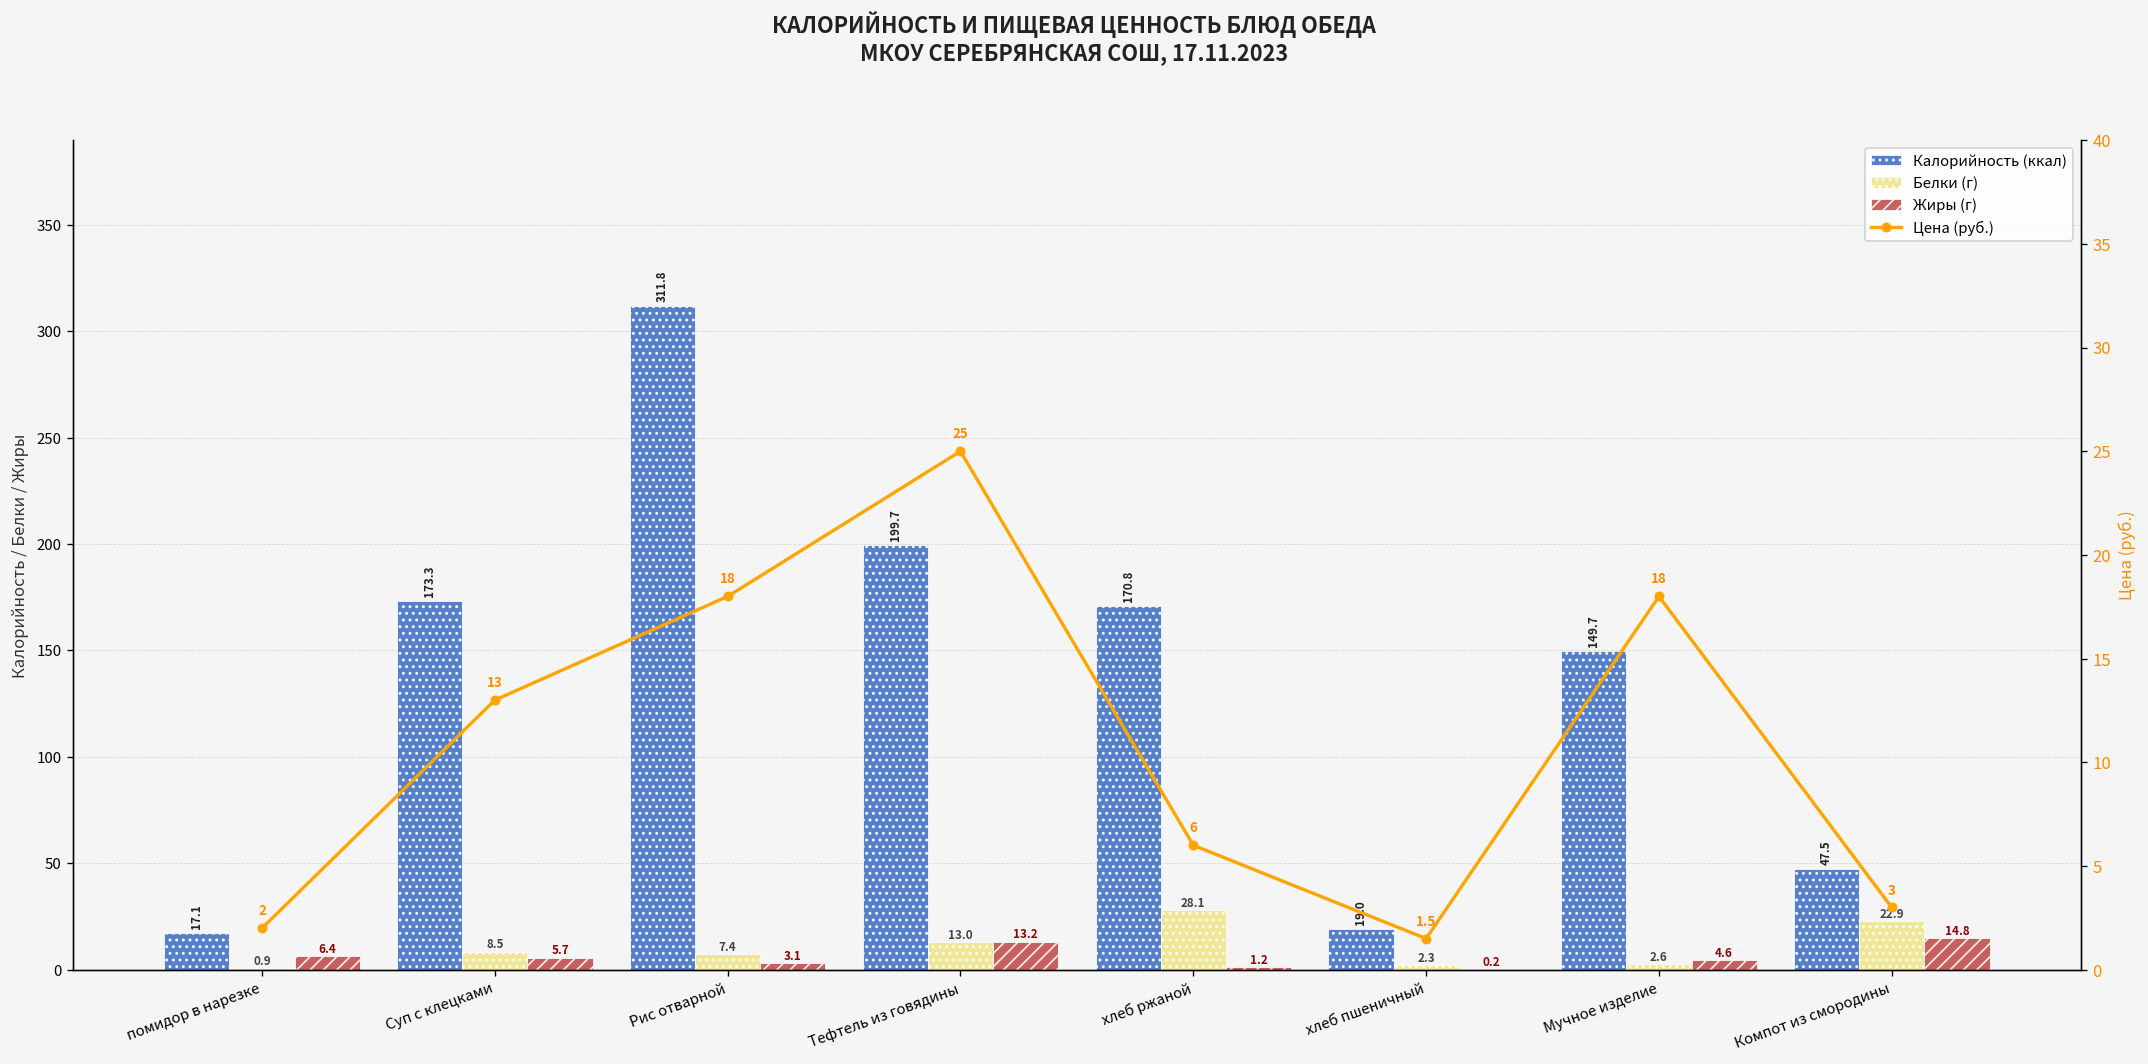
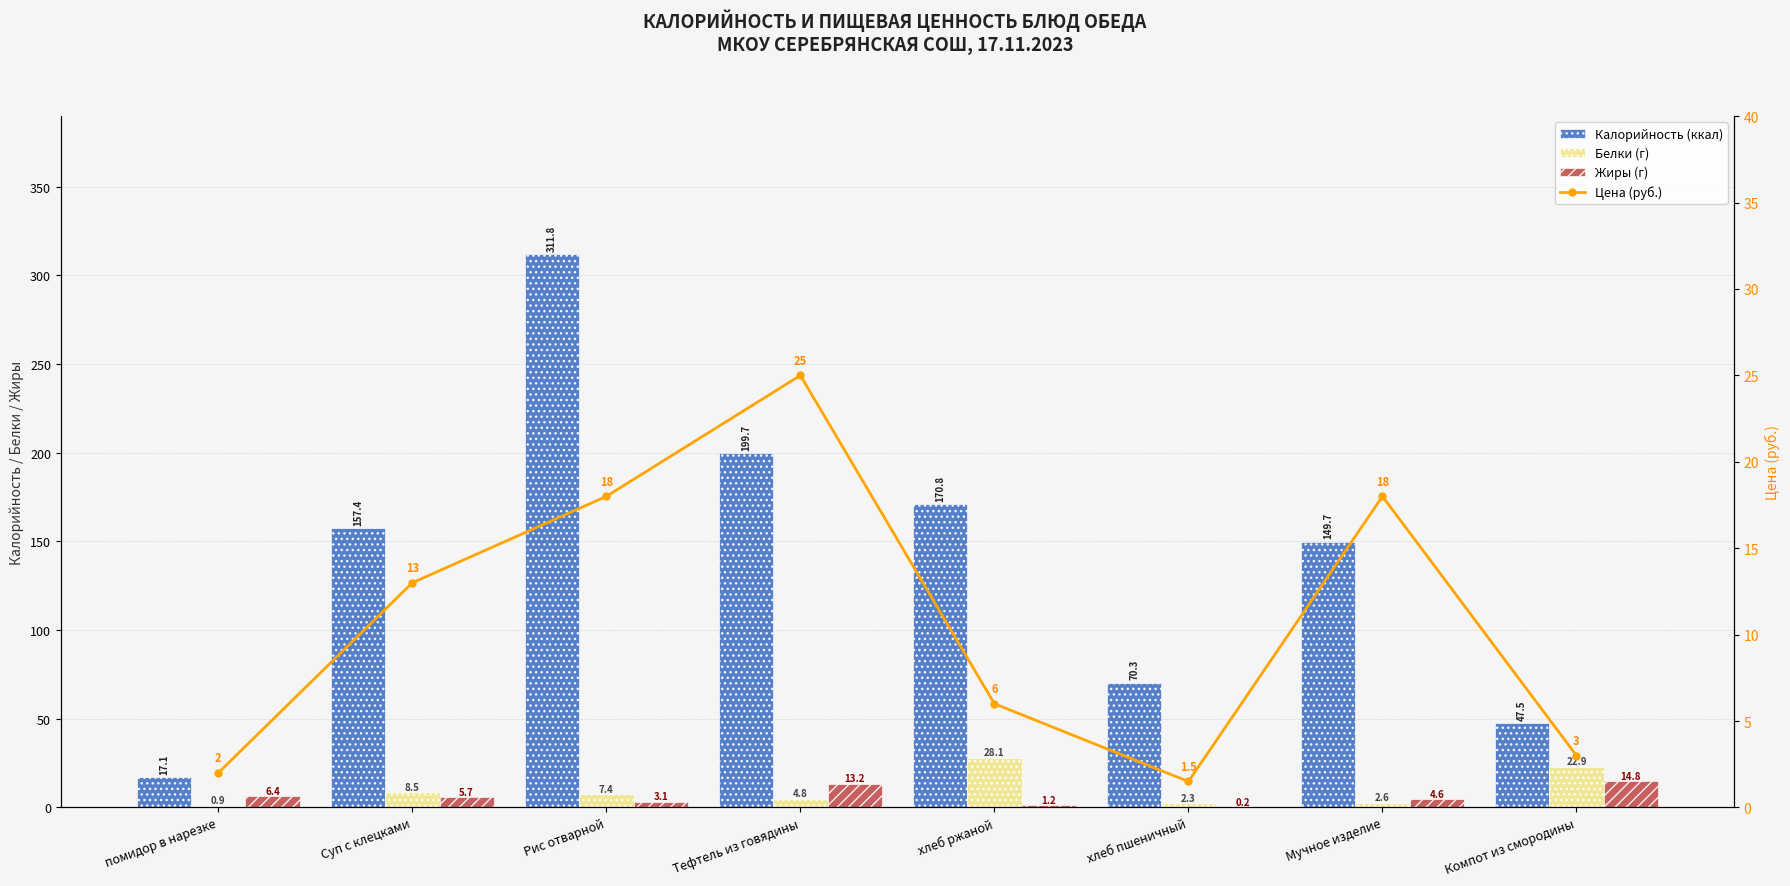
Калорийность (ккал), Суп с клецками: 173.3 -> 157.4
Белки (г), Тефтель из говядины: 13.0 -> 4.8
Калорийность (ккал), хлеб пшеничный: 19.0 -> 70.3
